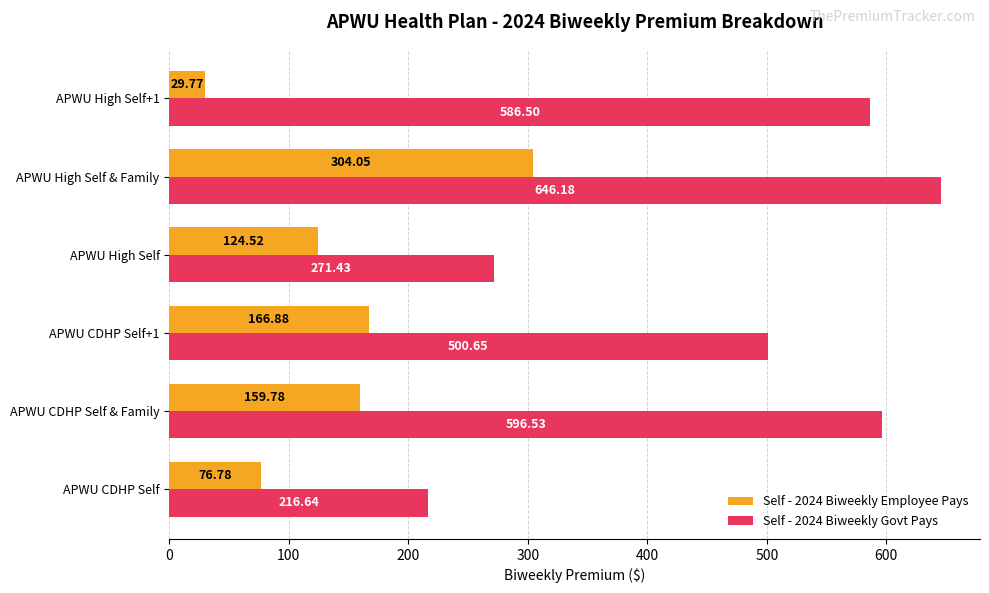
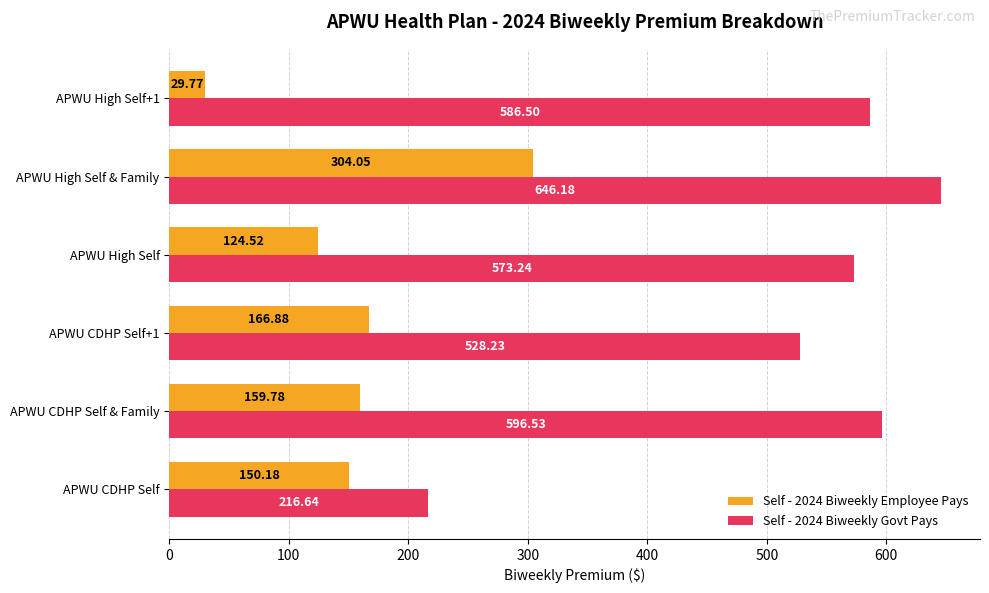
Self - 2024 Biweekly Govt Pays, APWU High Self: 271.43 -> 573.24
Self - 2024 Biweekly Govt Pays, APWU CDHP Self+1: 500.65 -> 528.23
Self - 2024 Biweekly Employee Pays, APWU CDHP Self: 76.78 -> 150.18
